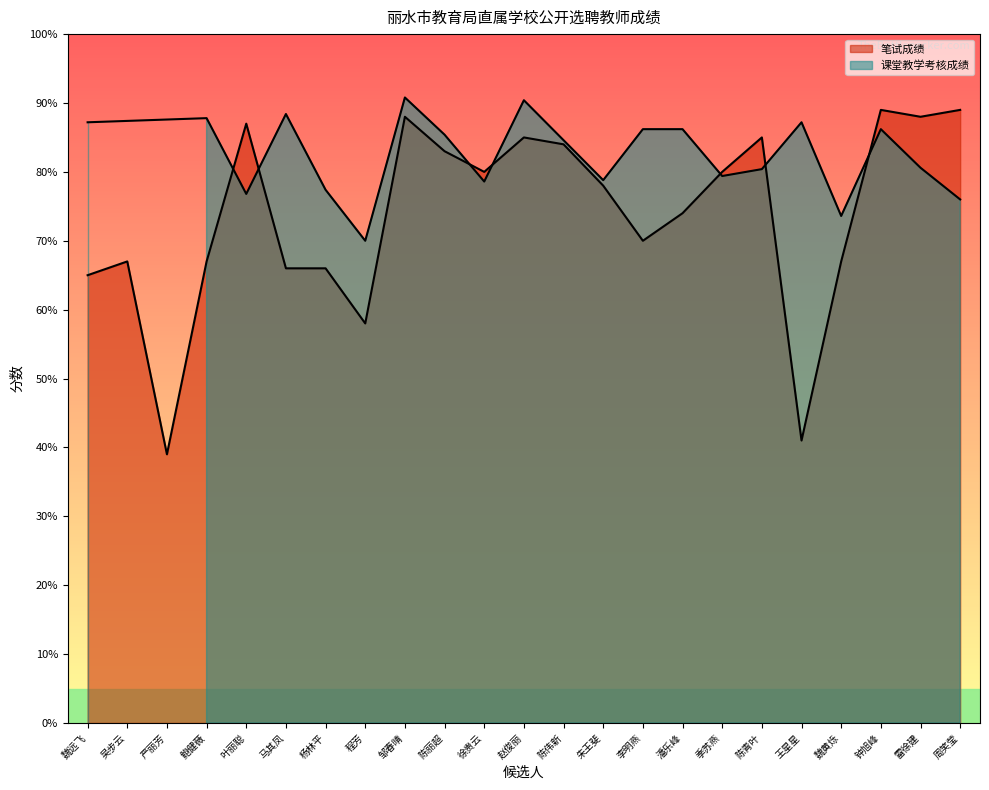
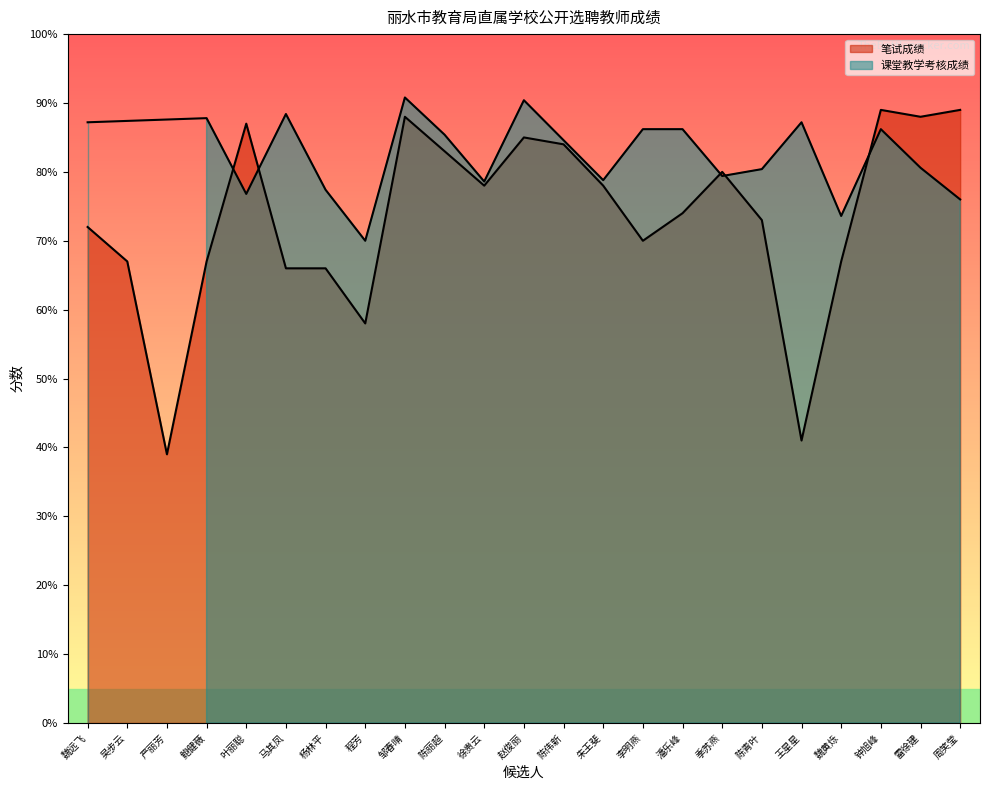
笔试成绩, 魏远飞: 65% -> 72%
笔试成绩, 徐贵云: 80% -> 78%
笔试成绩, 陈青叶: 85% -> 73%
